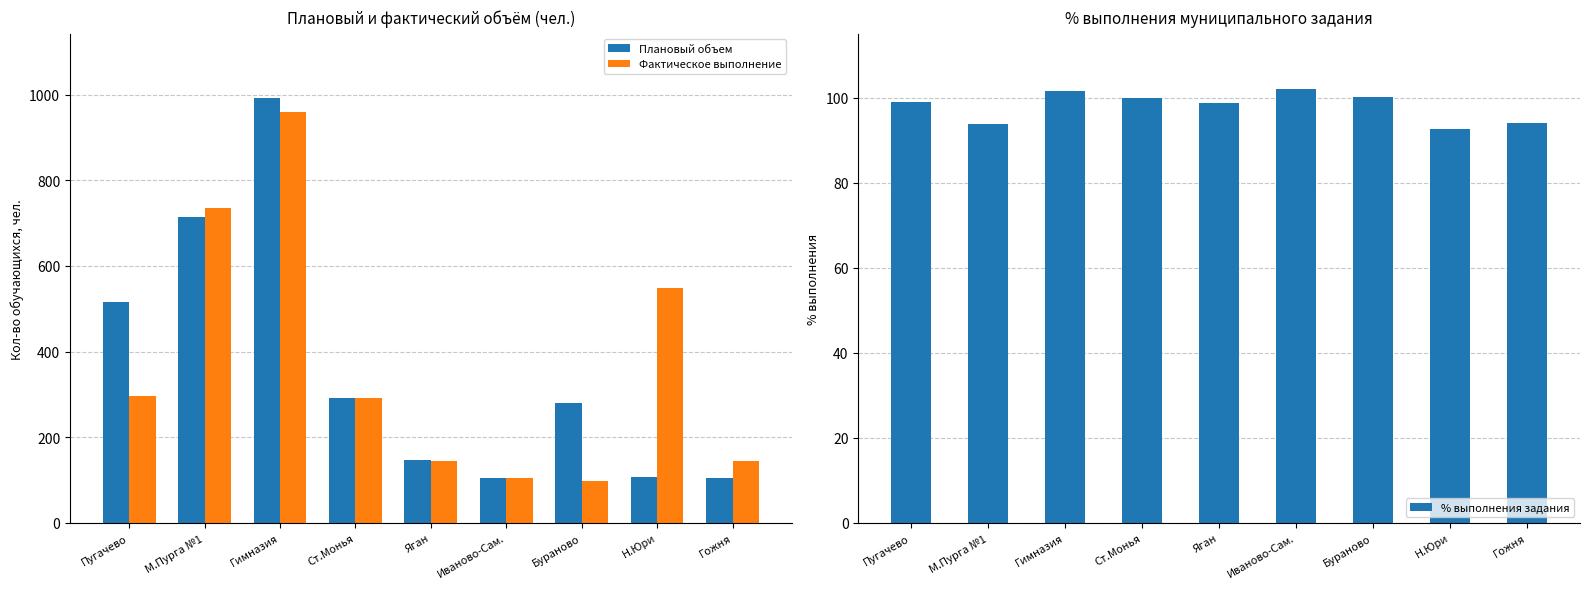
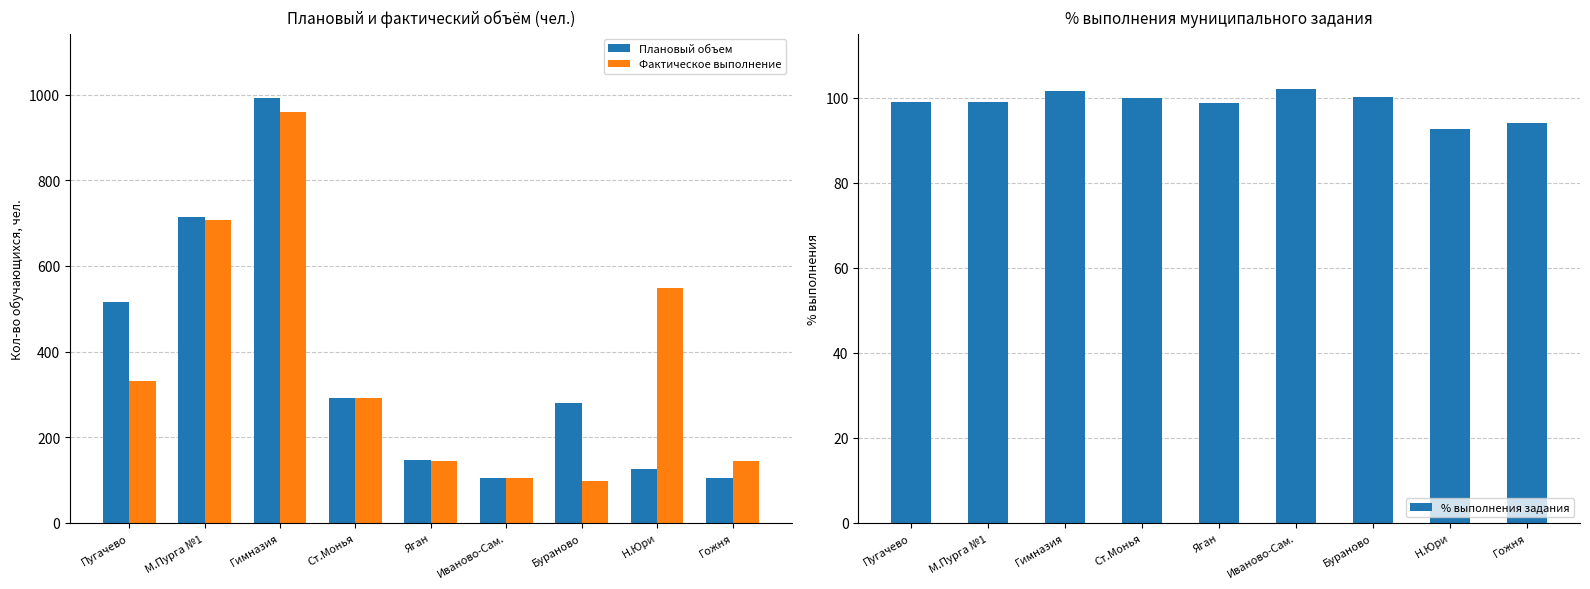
Плановый и фактический объём (чел.), Фактическое выполнение, Пугачево: 300 -> 330
Плановый и фактический объём (чел.), Фактическое выполнение, М.Пурга №1: 740 -> 710
Плановый и фактический объём (чел.), Плановый объем, Н.Юри: 110 -> 130
% выполнения муниципального задания, М.Пурга №1: 94 -> 99
